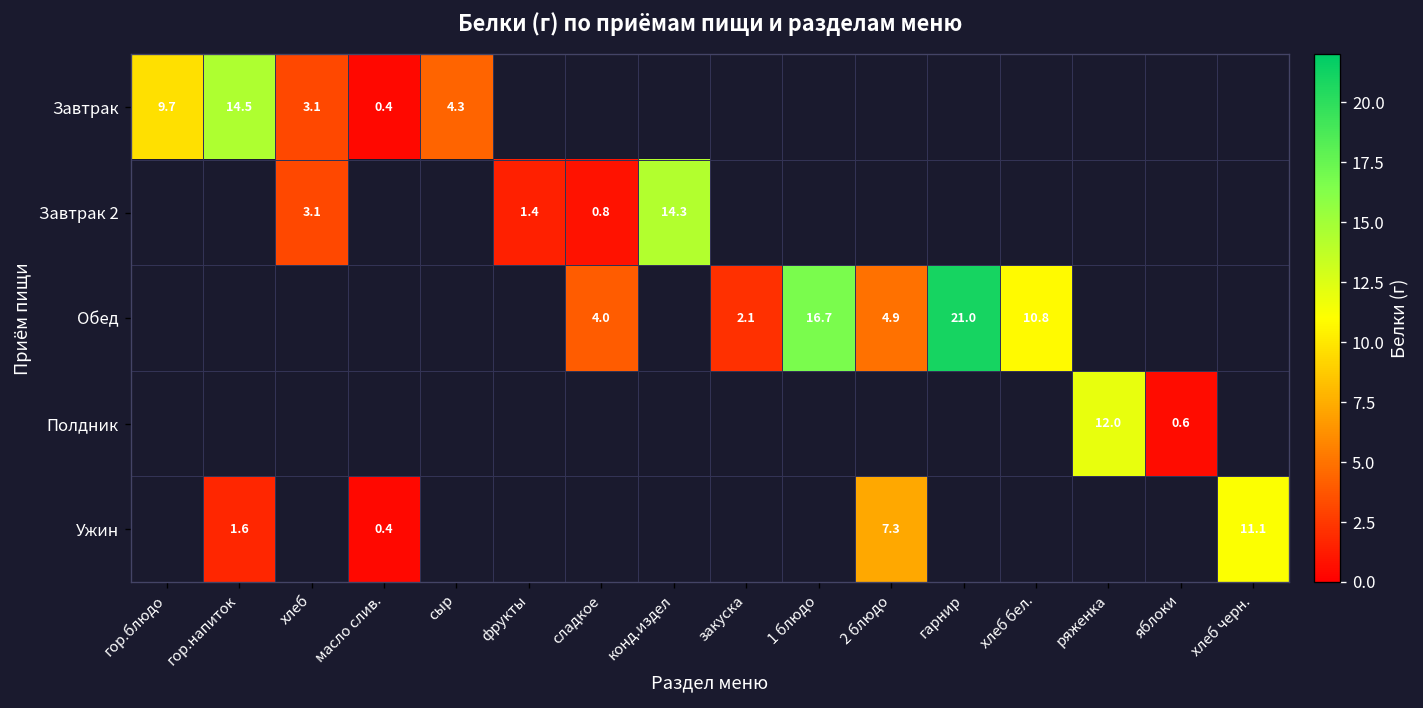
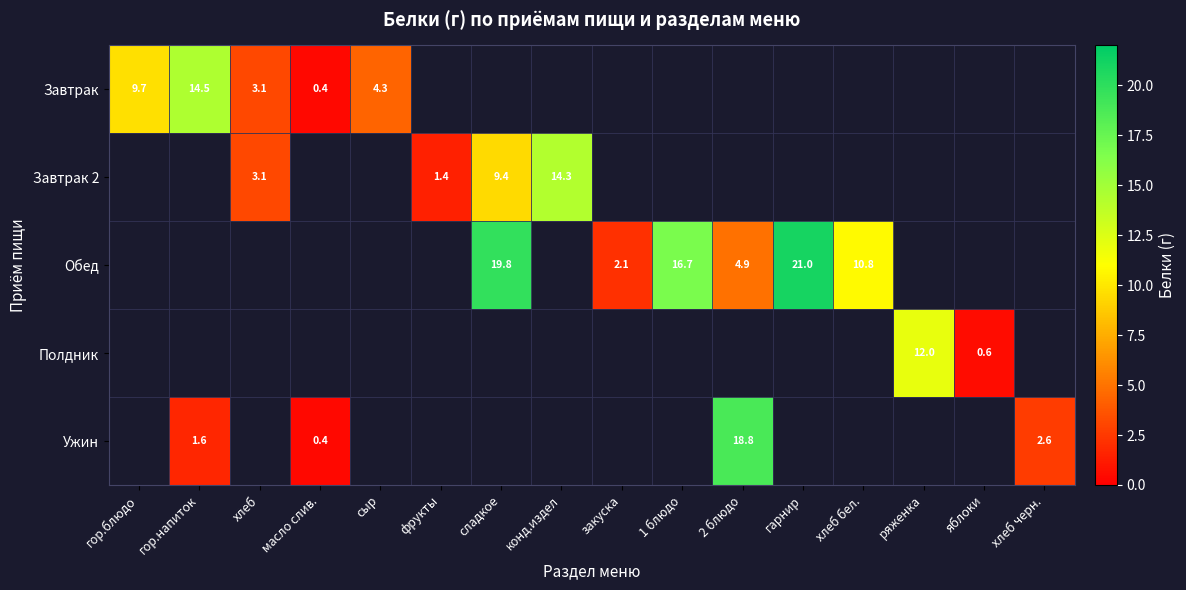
Завтрак 2, сладкое: 0.8 -> 9.4
Обед, сладкое: 4.0 -> 19.8
Ужин, 2 блюдо: 7.3 -> 18.8
Ужин, хлеб черн.: 11.1 -> 2.6
